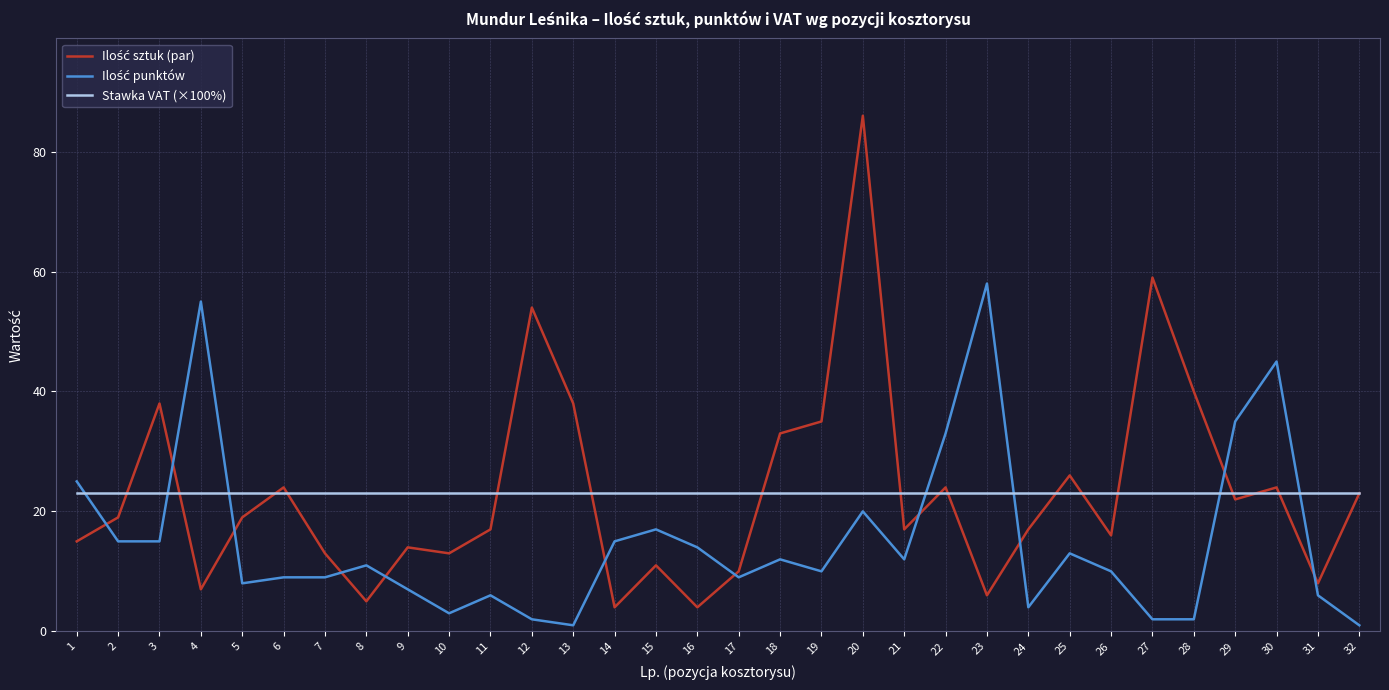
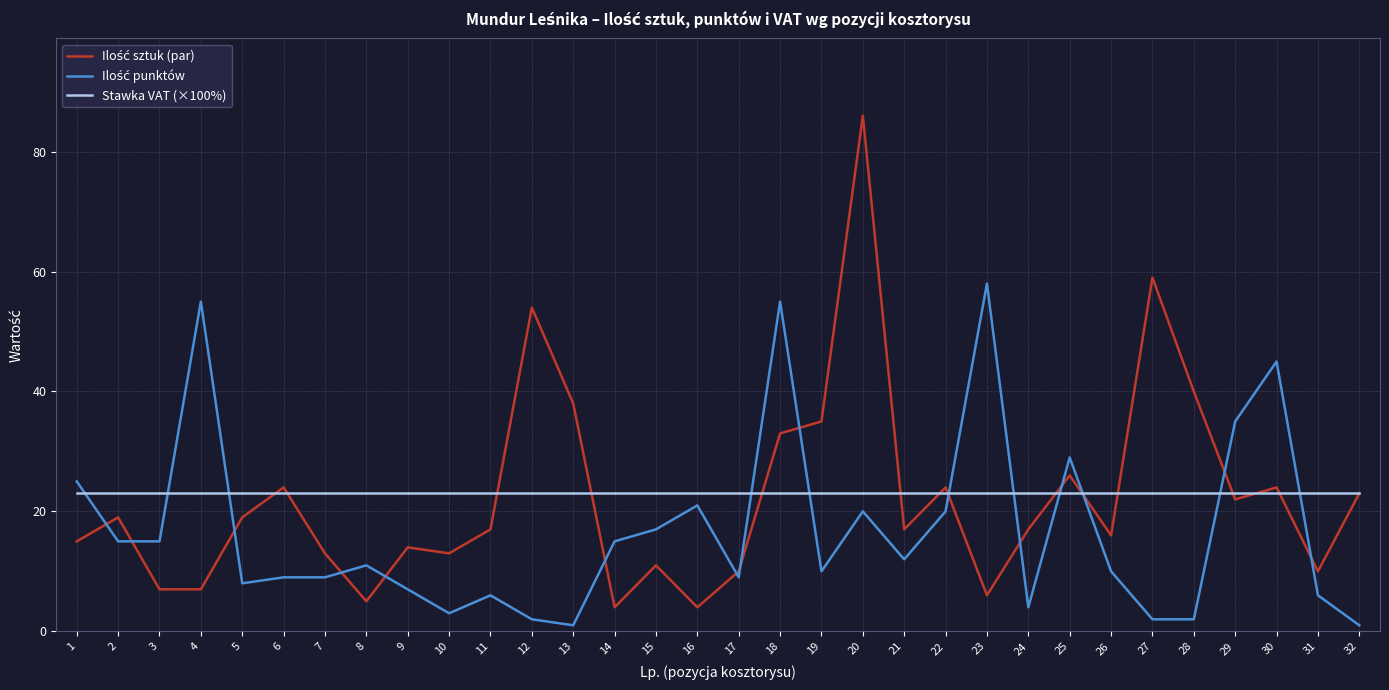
Ilość sztuk (par), 3: 38 -> 7
Ilość punktów, 16: 14 -> 21
Ilość punktów, 18: 12 -> 55
Ilość punktów, 22: 33 -> 20
Ilość punktów, 25: 13 -> 29
Ilość sztuk (par), 31: 8 -> 10
